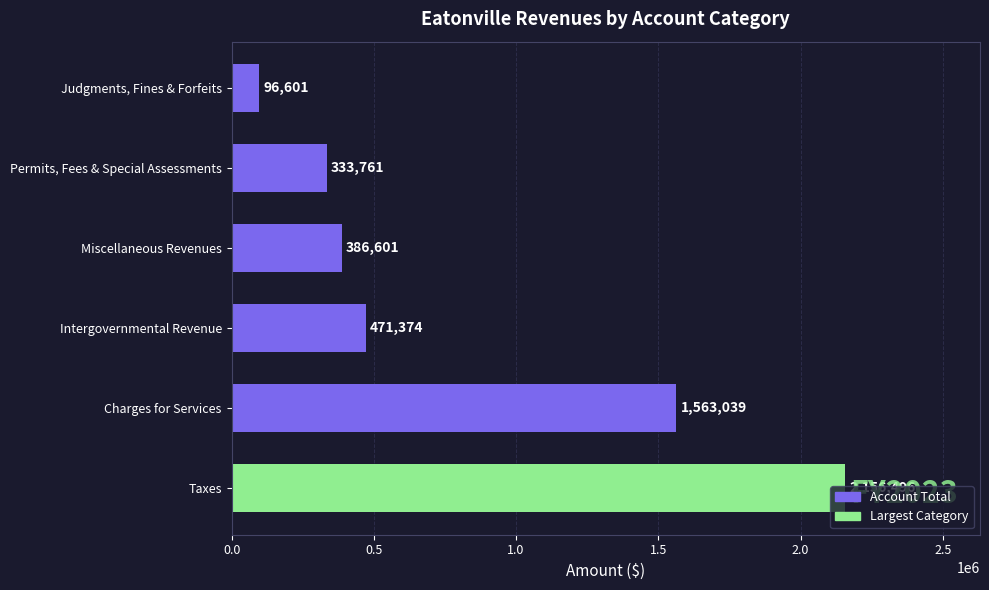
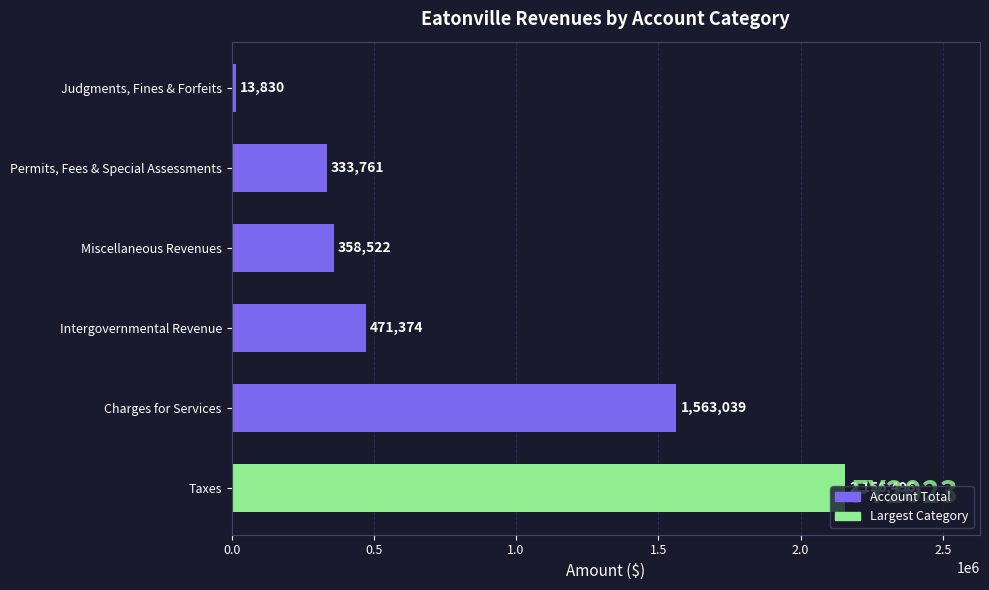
Judgments, Fines & Forfeits: 96,601 -> 13,830
Miscellaneous Revenues: 386,601 -> 358,522
